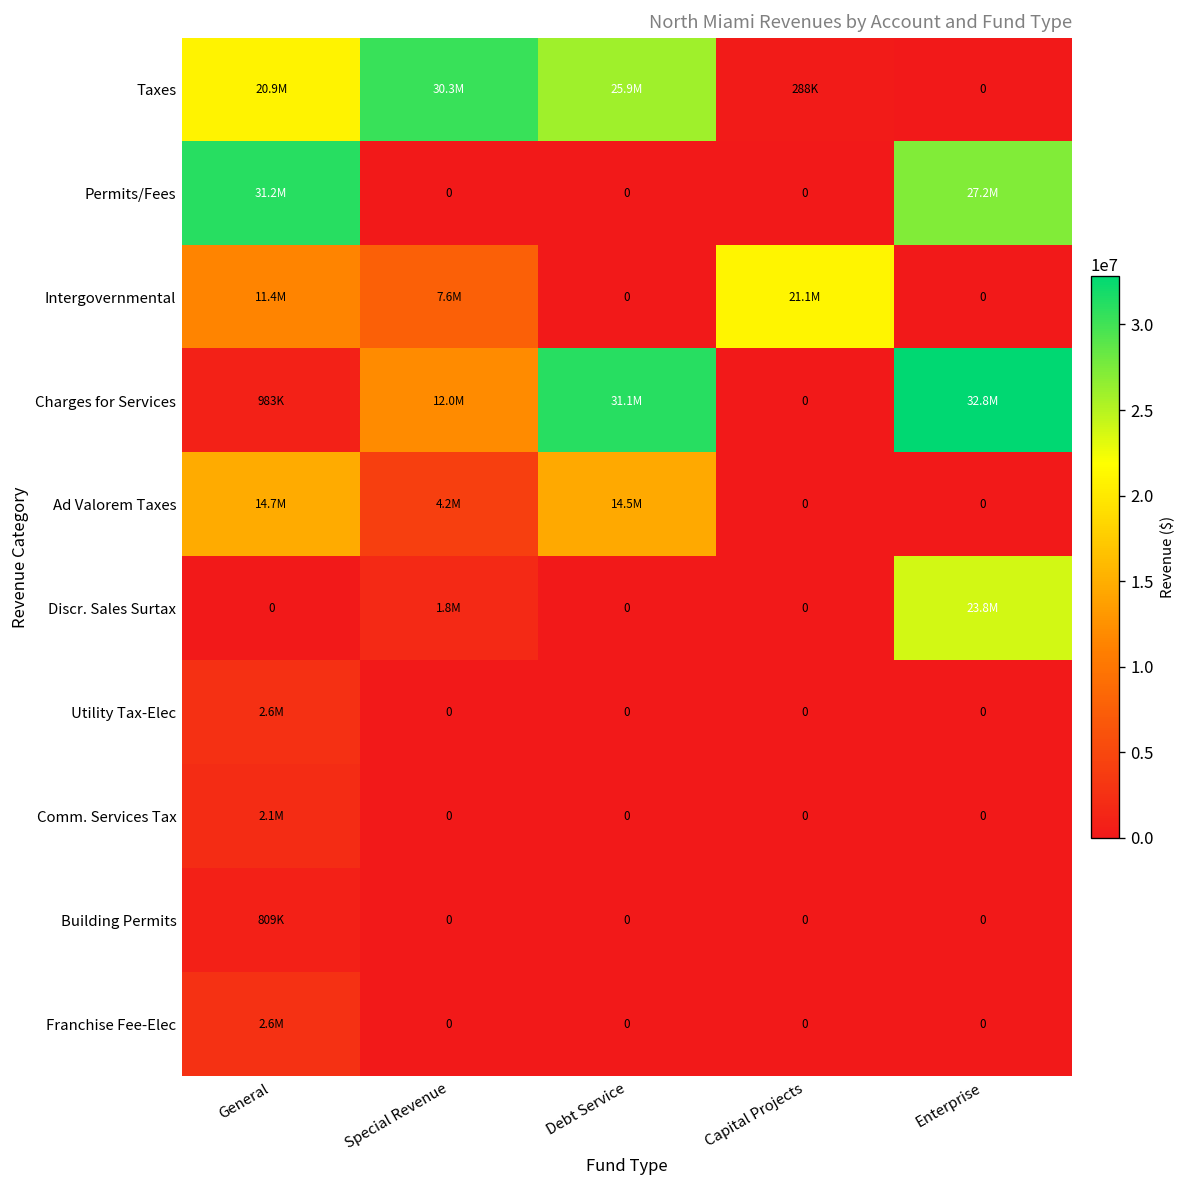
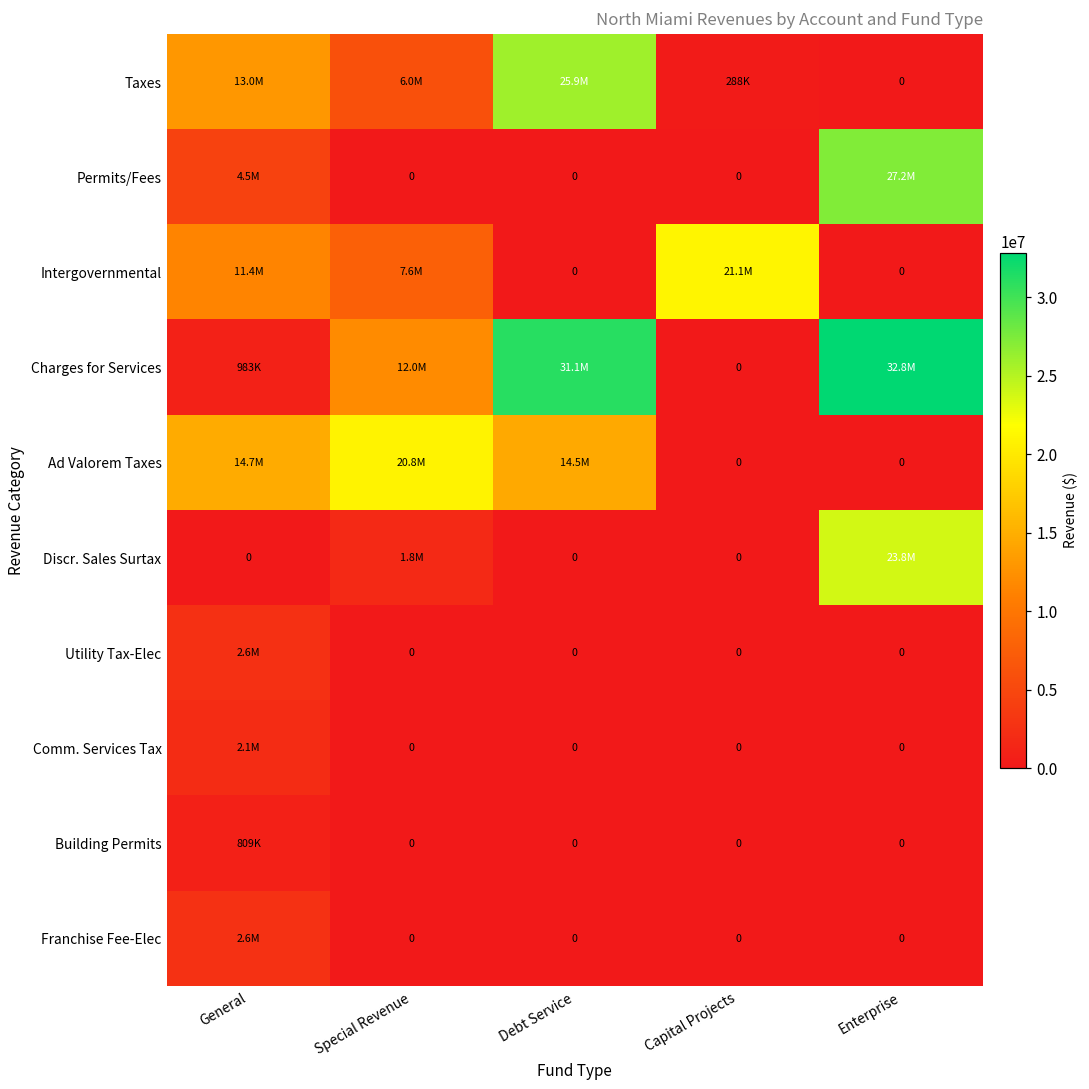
Taxes, General: 20.9M -> 13.0M
Taxes, Special Revenue: 30.3M -> 6.0M
Permits/Fees, General: 31.2M -> 4.5M
Ad Valorem Taxes, Special Revenue: 4.2M -> 20.8M
